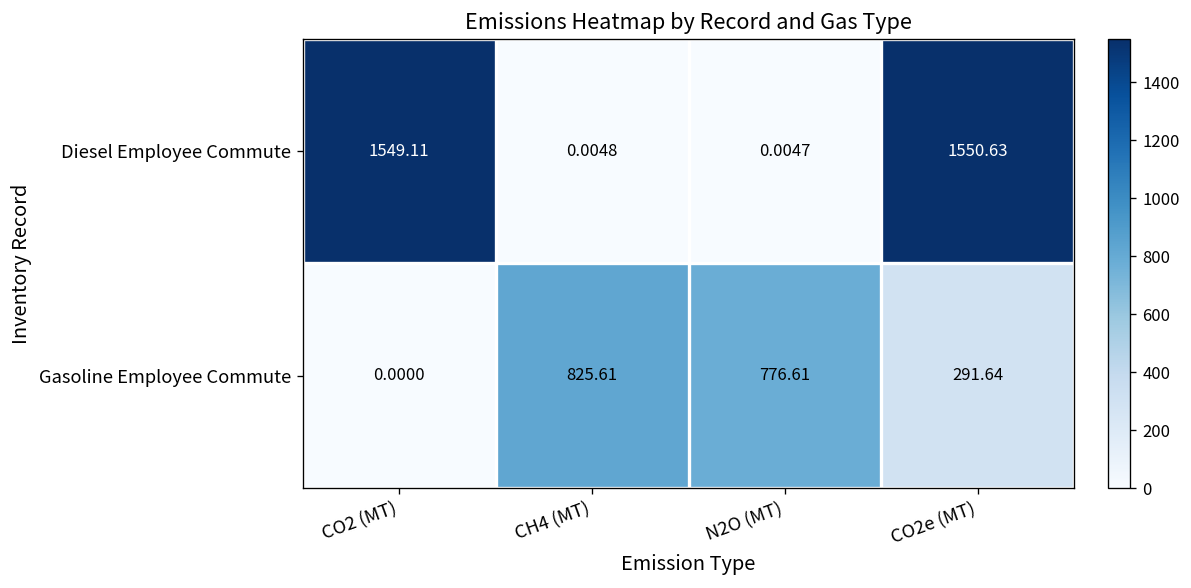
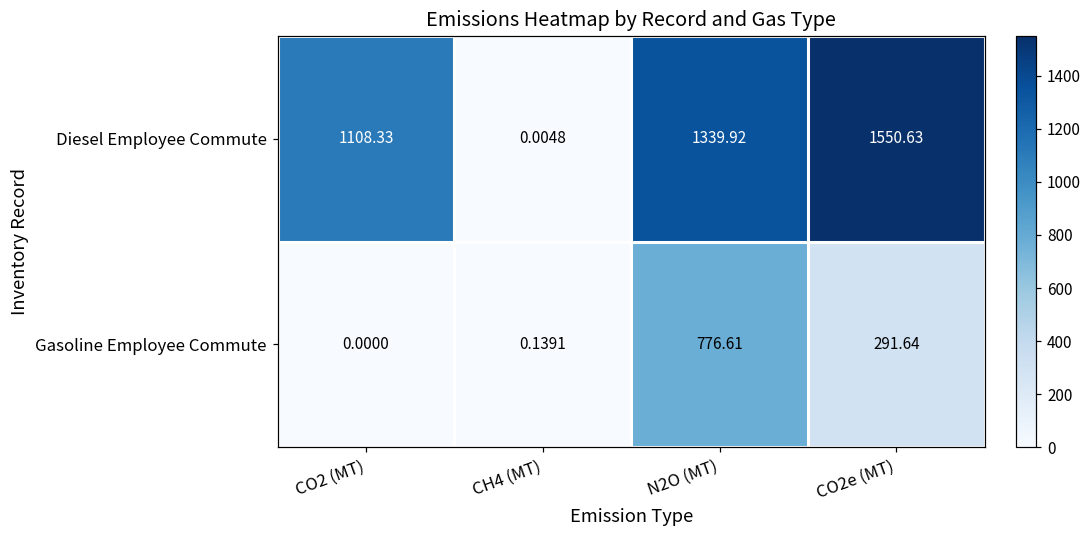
Diesel Employee Commute, CO2 (MT): 1549.11 -> 1108.33
Diesel Employee Commute, N2O (MT): 0.0047 -> 1339.92
Gasoline Employee Commute, CH4 (MT): 825.61 -> 0.1391
